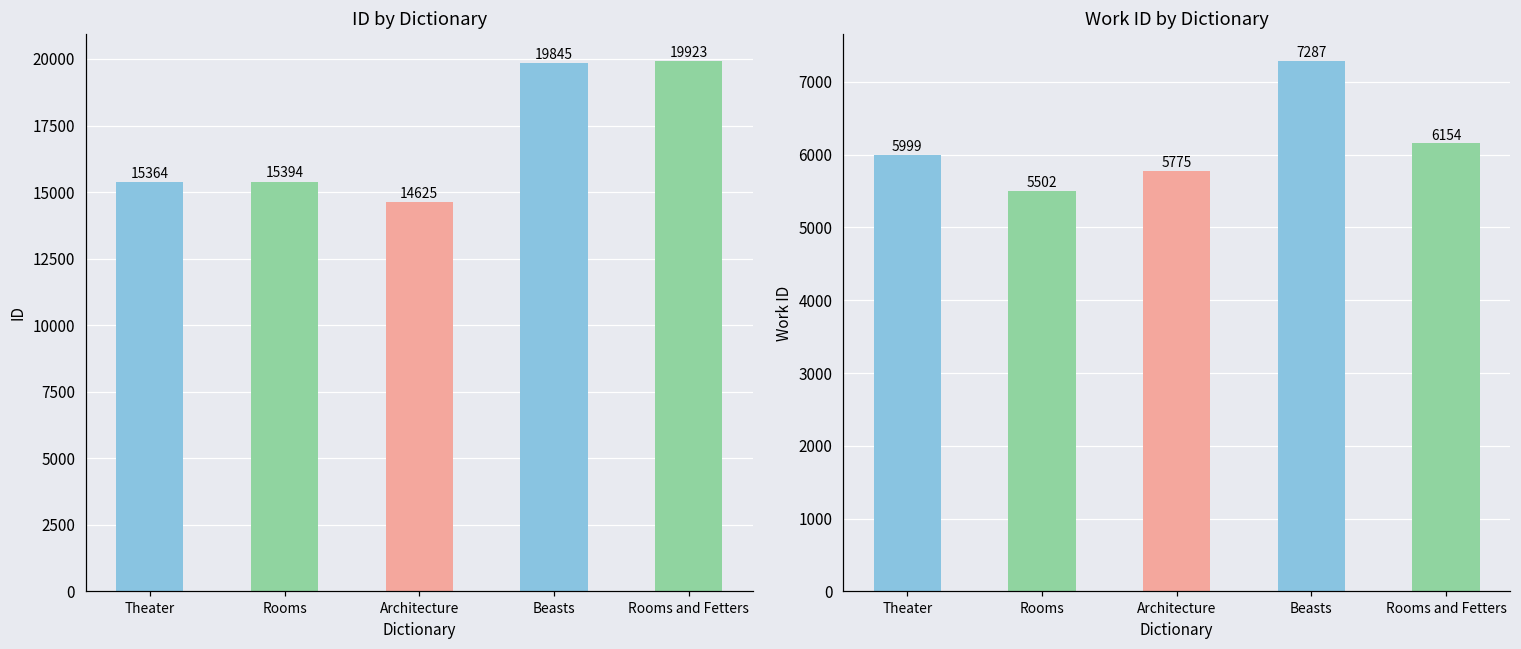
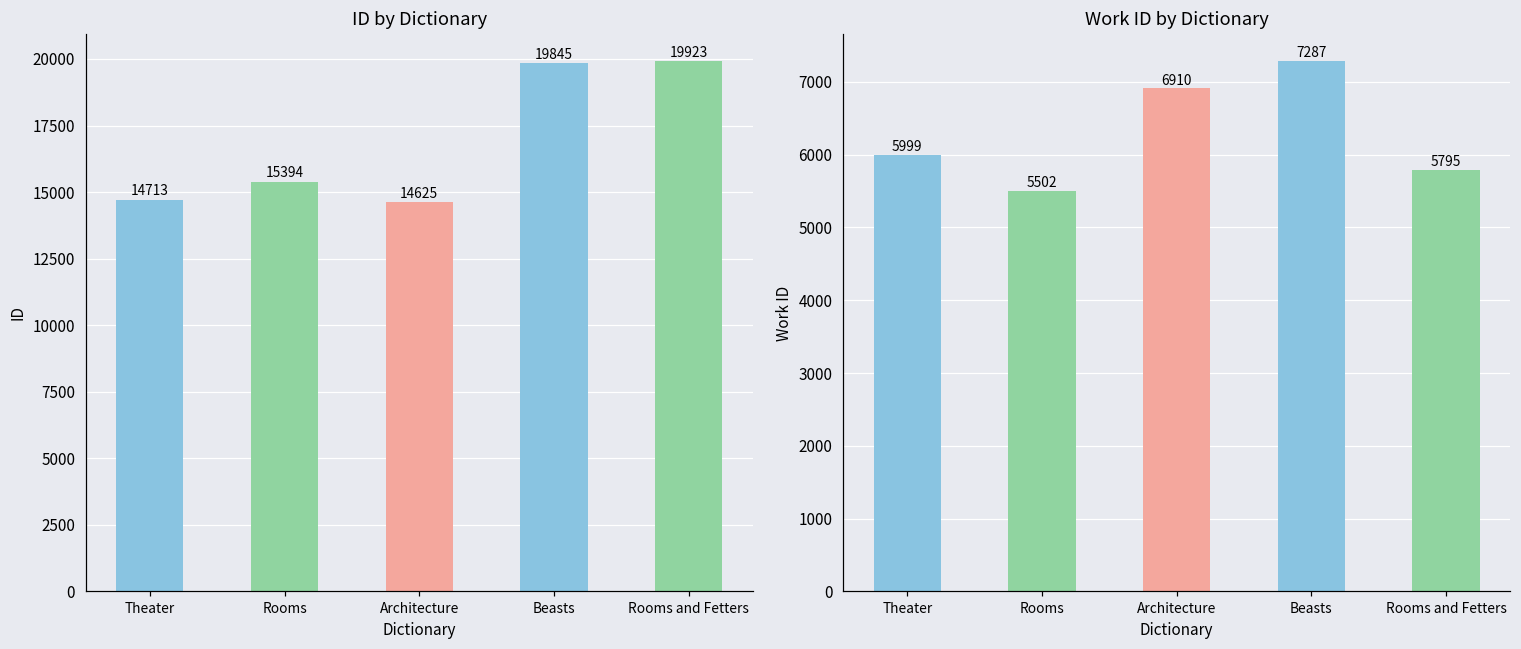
ID by Dictionary, Theater: 15364 -> 14713
Work ID by Dictionary, Architecture: 5775 -> 6910
Work ID by Dictionary, Rooms and Fetters: 6154 -> 5795
